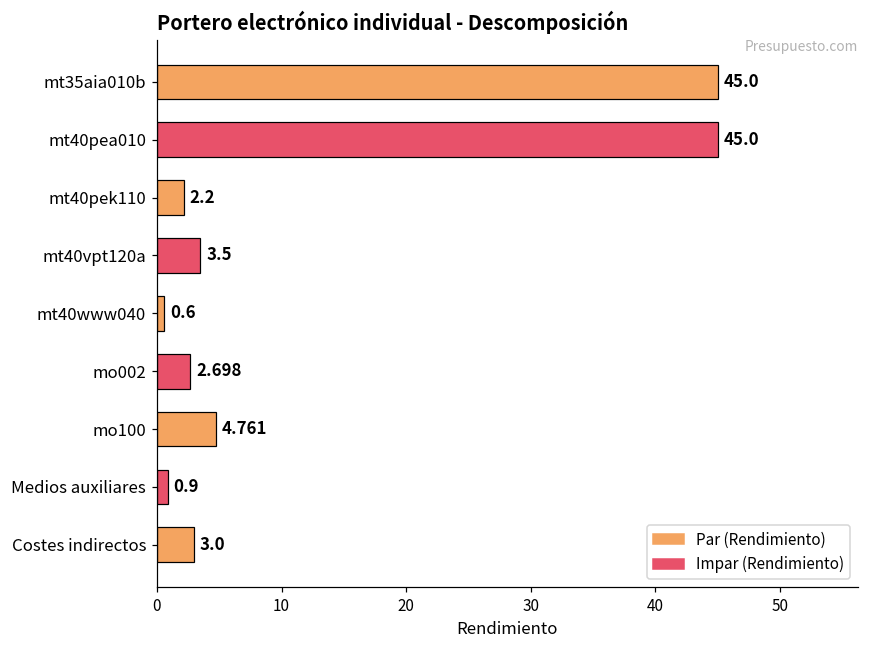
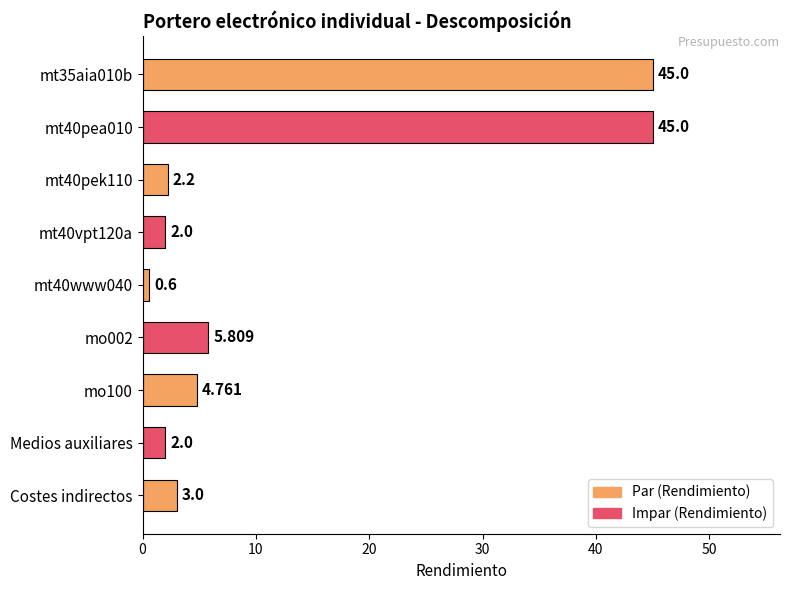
mt40vpt120a: 3.5 -> 2.0
mo002: 2.698 -> 5.809
Medios auxiliares: 0.9 -> 2.0
